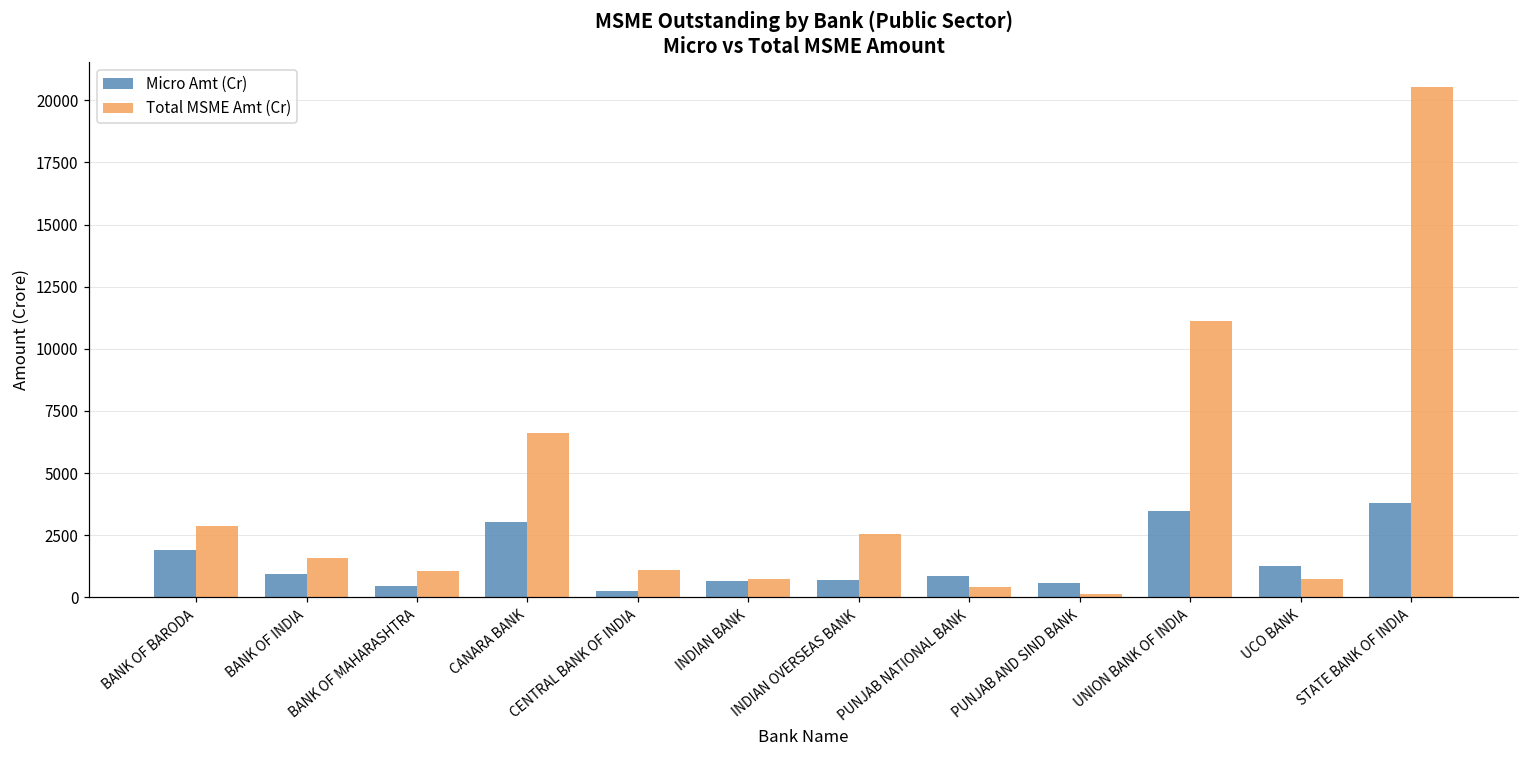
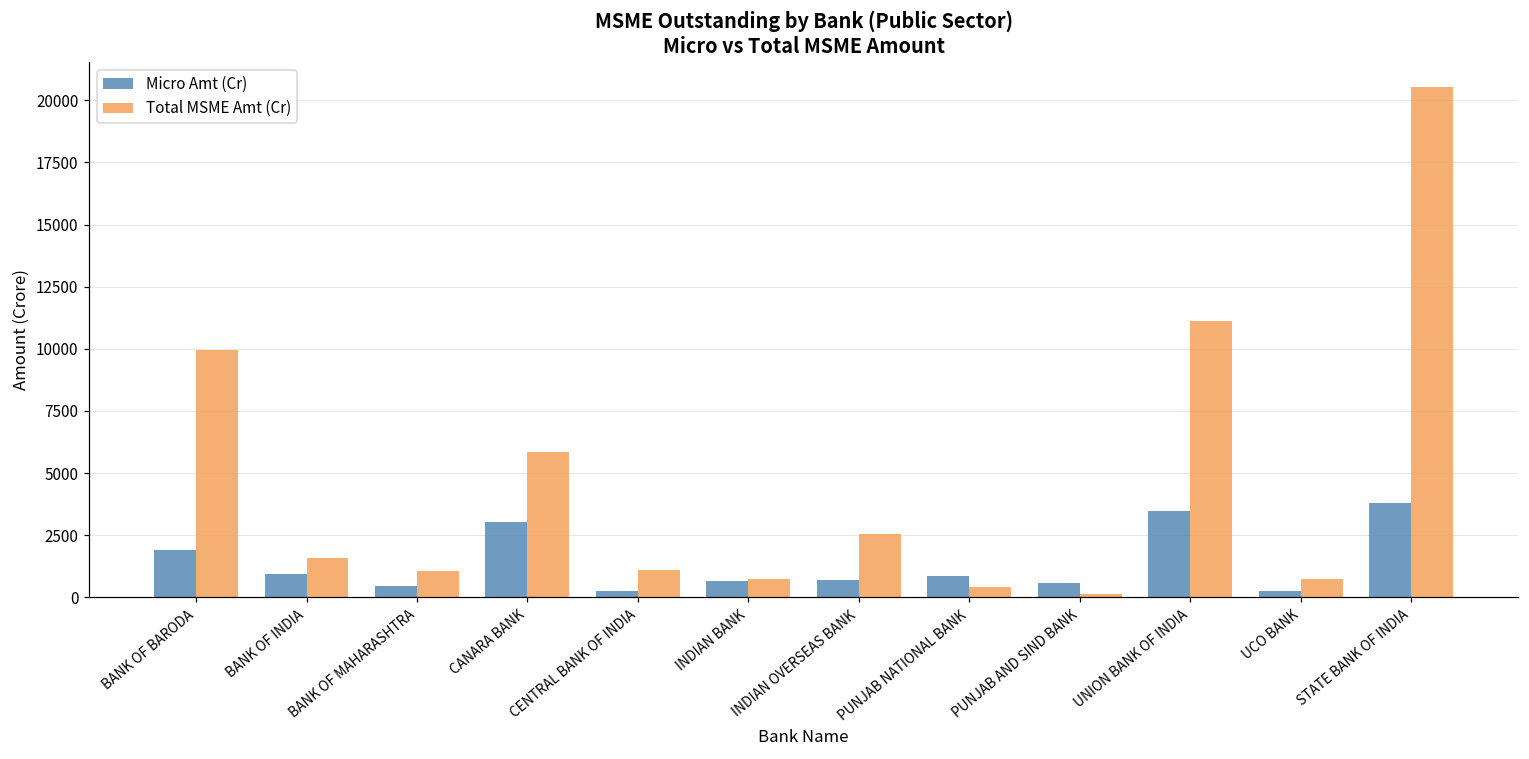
Total MSME Amt (Cr), BANK OF BARODA: 2900 -> 10000
Total MSME Amt (Cr), CANARA BANK: 6600 -> 5900
Micro Amt (Cr), UCO BANK: 1200 -> 200
